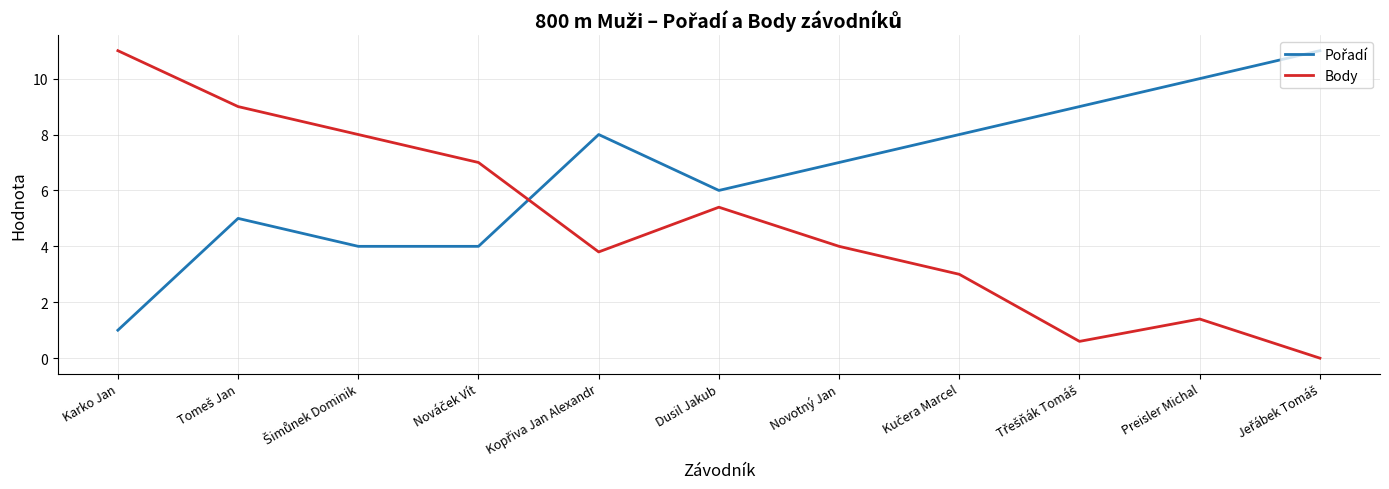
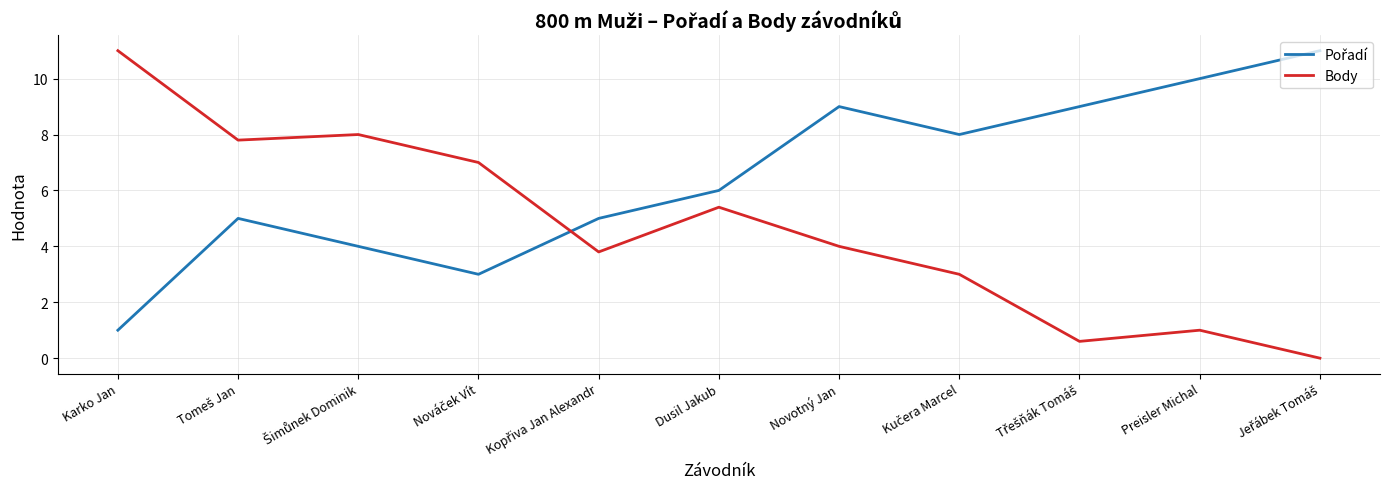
Body, Tomeš Jan: 9.0 -> 7.8
Pořadí, Nováček Vít: 4 -> 3
Pořadí, Kopřiva Jan Alexandr: 8 -> 5
Pořadí, Novotný Jan: 7 -> 9
Body, Preisler Michal: 1.4 -> 1.0
